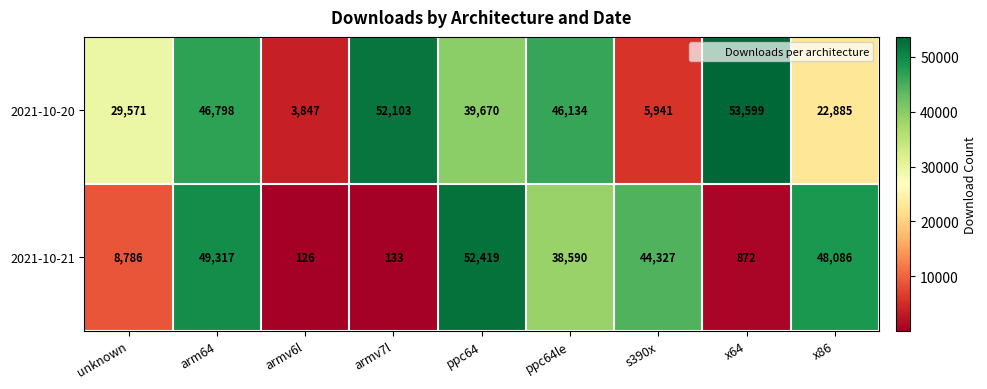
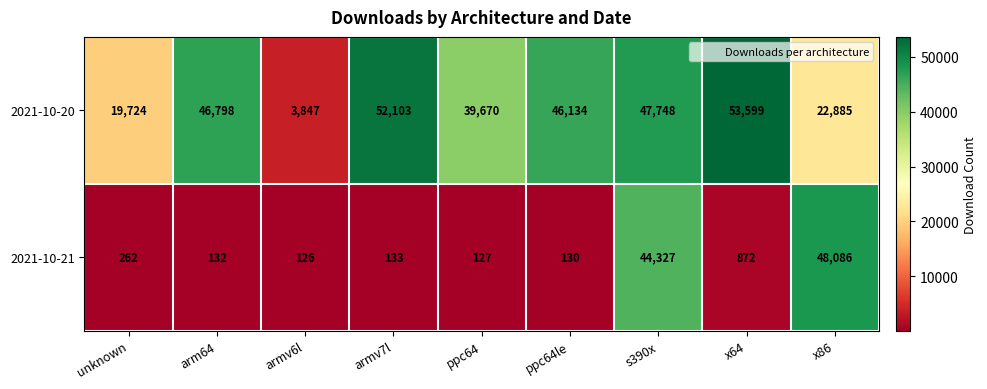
2021-10-20, unknown: 29,571 -> 19,724
2021-10-20, s390x: 5,941 -> 47,748
2021-10-21, unknown: 8,786 -> 262
2021-10-21, arm64: 49,317 -> 132
2021-10-21, ppc64: 52,419 -> 127
2021-10-21, ppc64le: 38,590 -> 130
